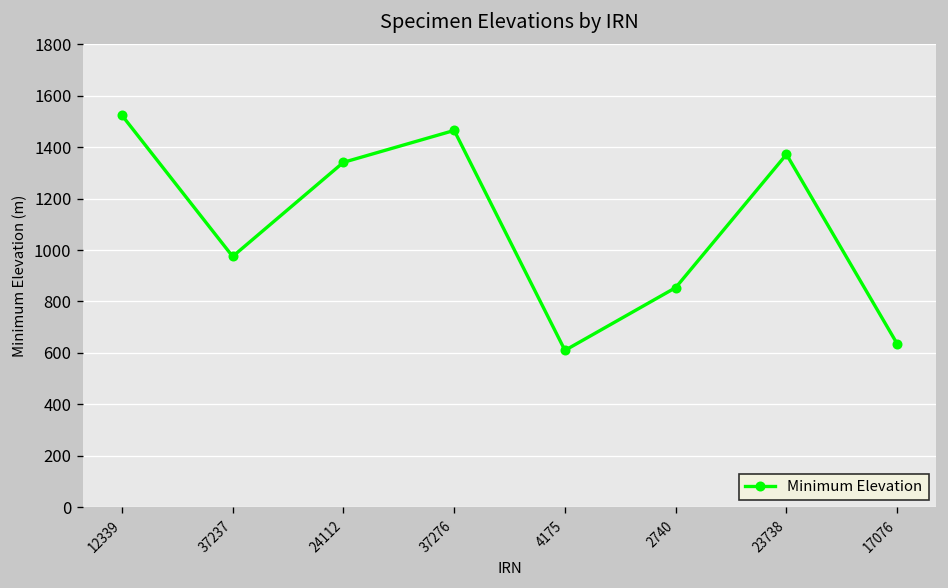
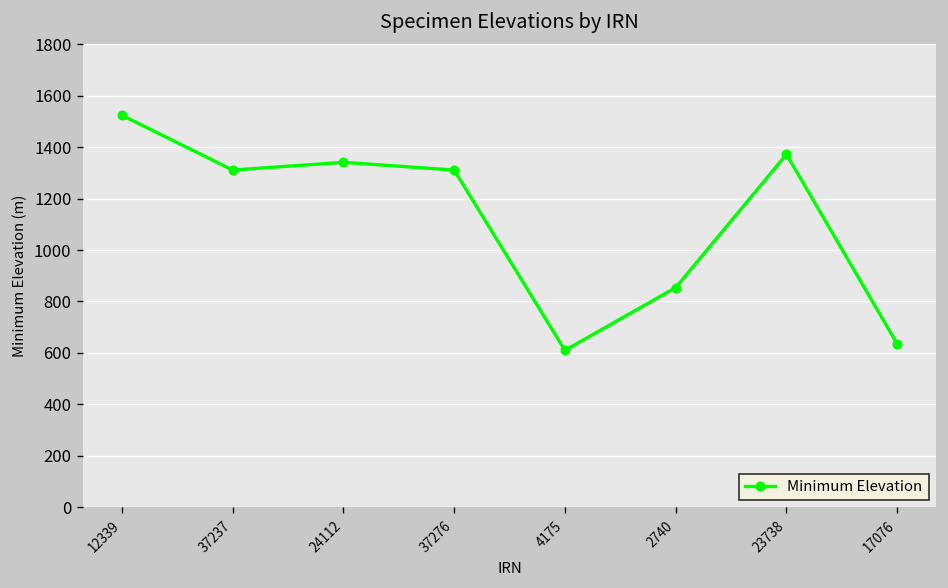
37237: 980 -> 1310
37276: 1470 -> 1310
